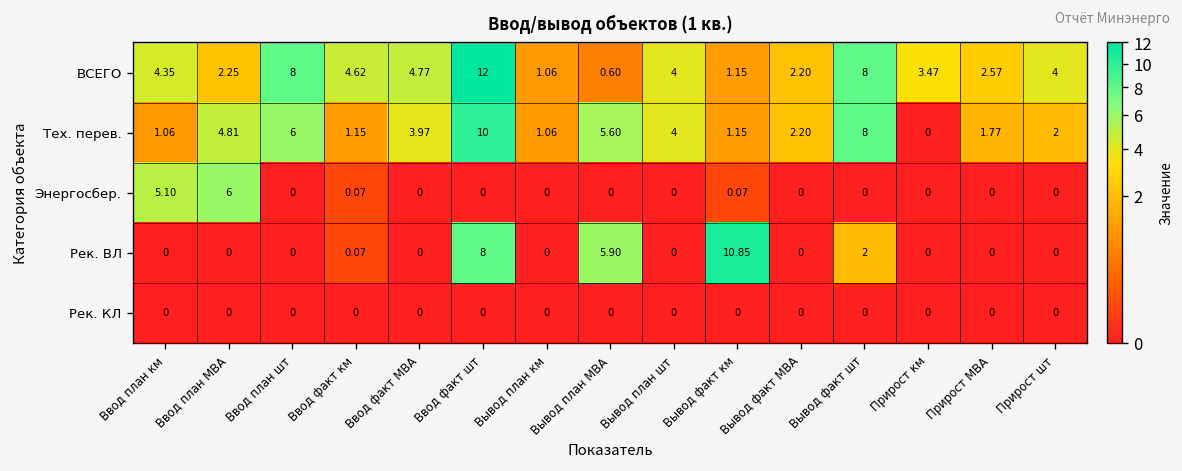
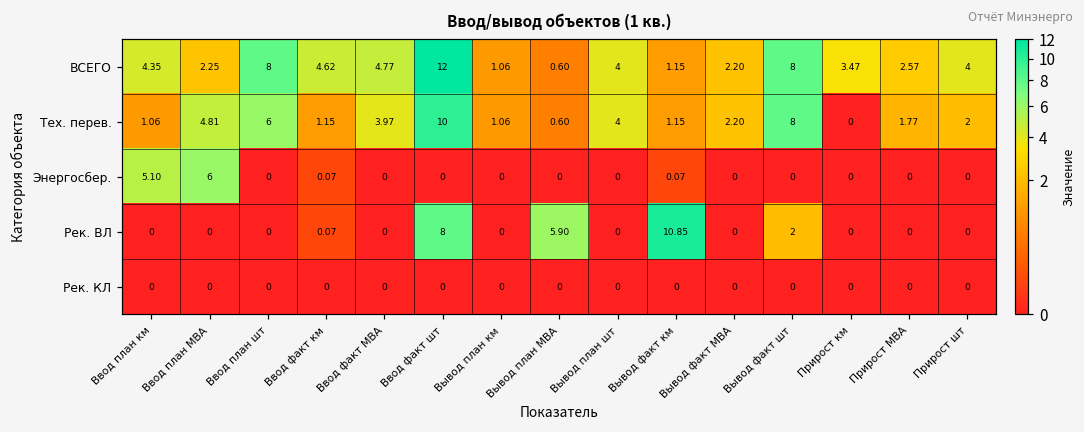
Тех. перев., Вывод план МВА: 5.60 -> 0.60
